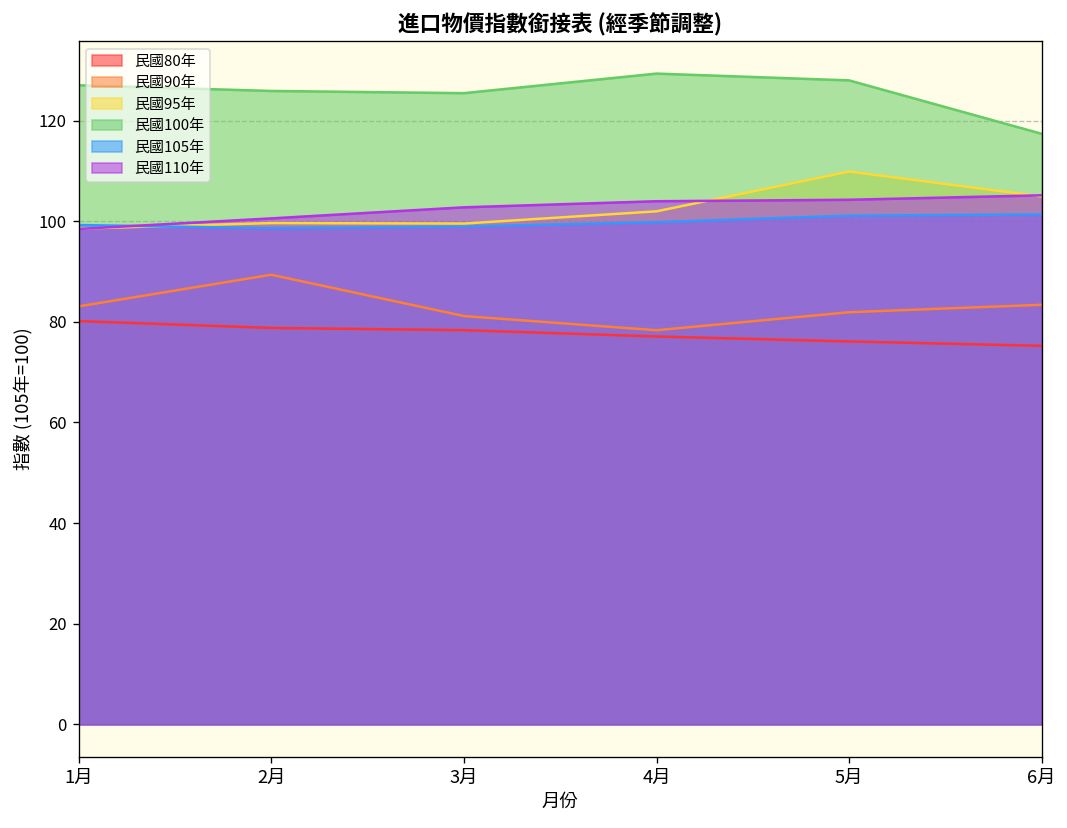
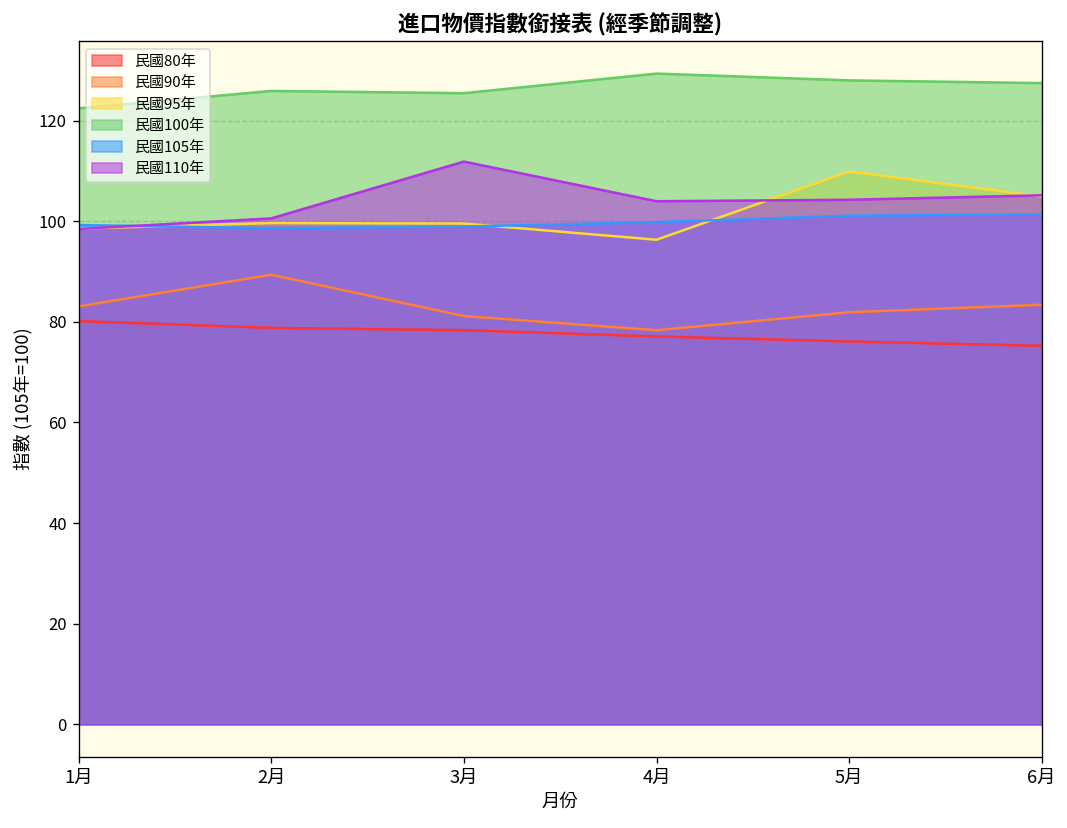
民國100年, 1月: 127 -> 122
民國110年, 3月: 103 -> 112
民國95年, 4月: 102 -> 96
民國100年, 6月: 117 -> 127
